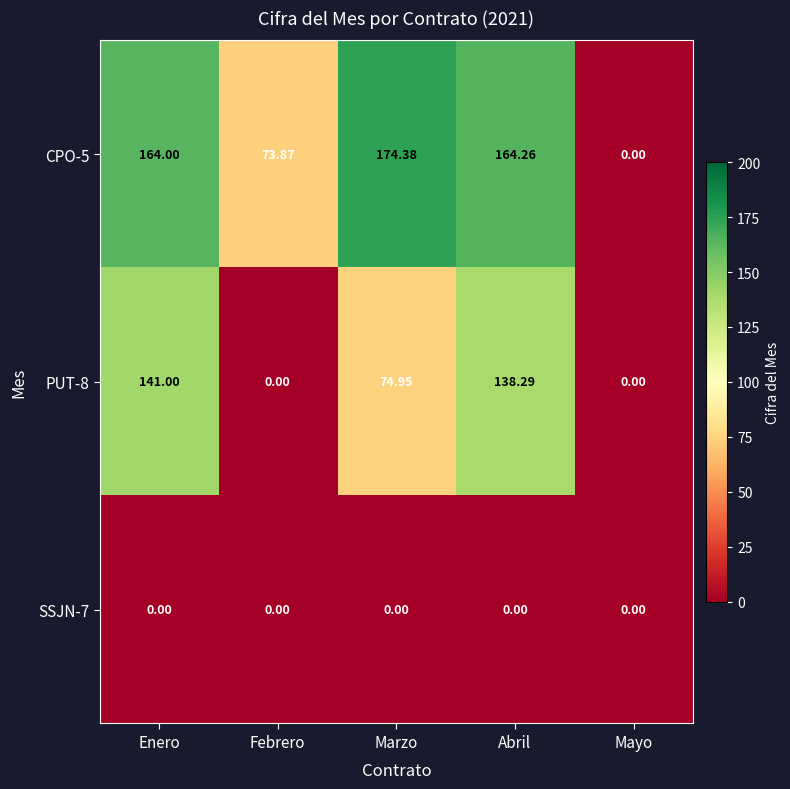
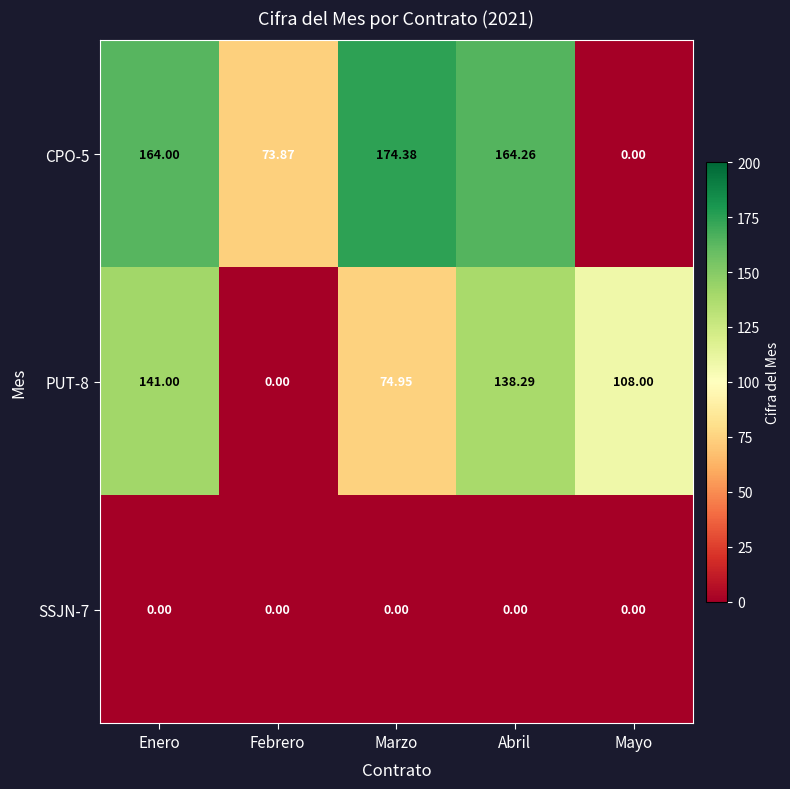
PUT-8, Mayo: 0.00 -> 108.00
